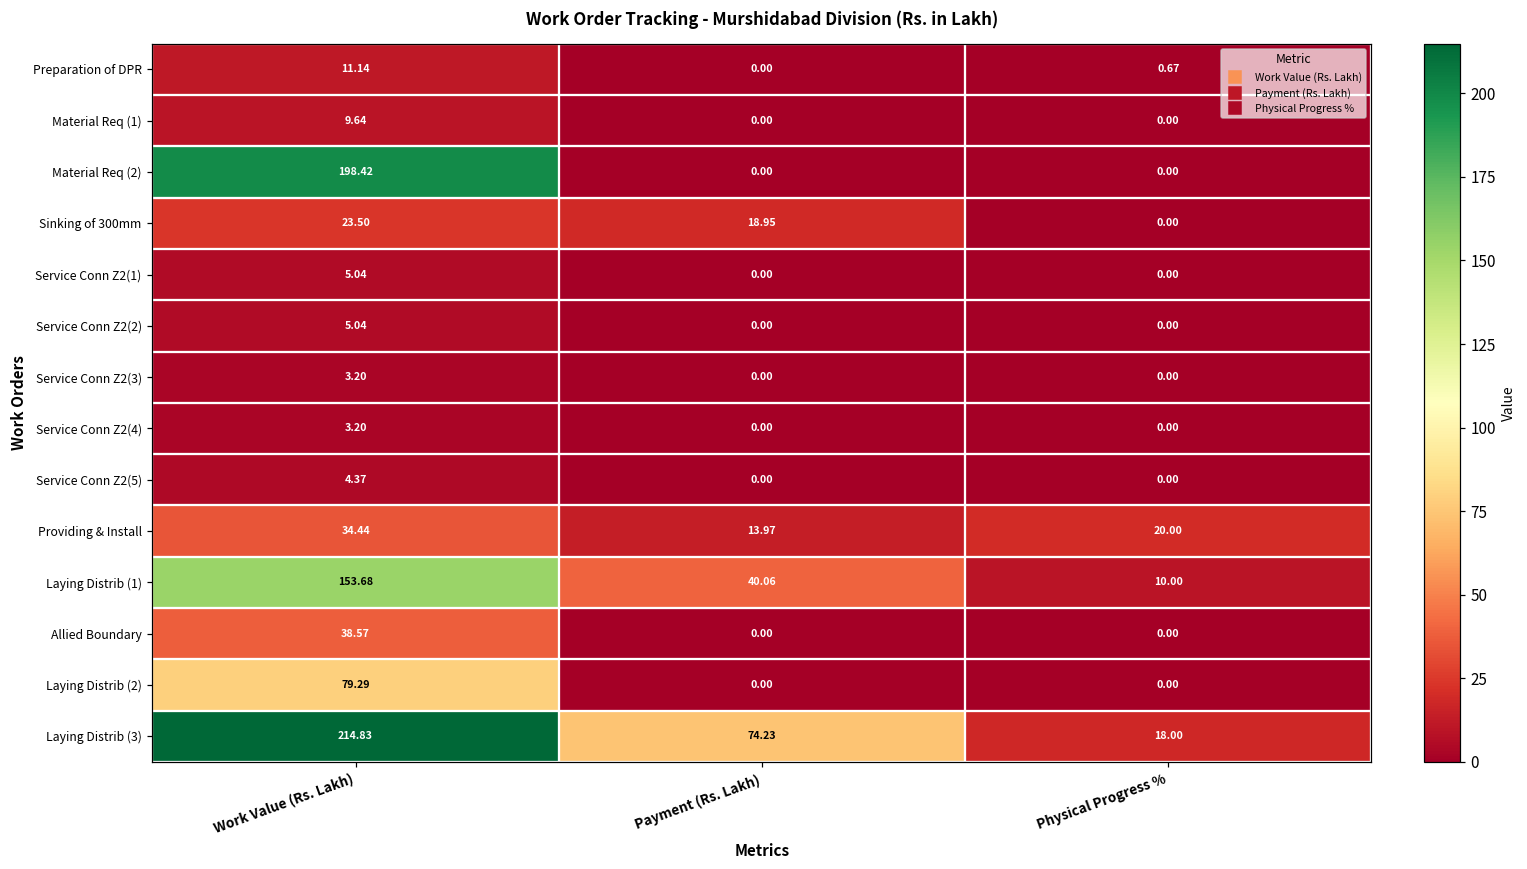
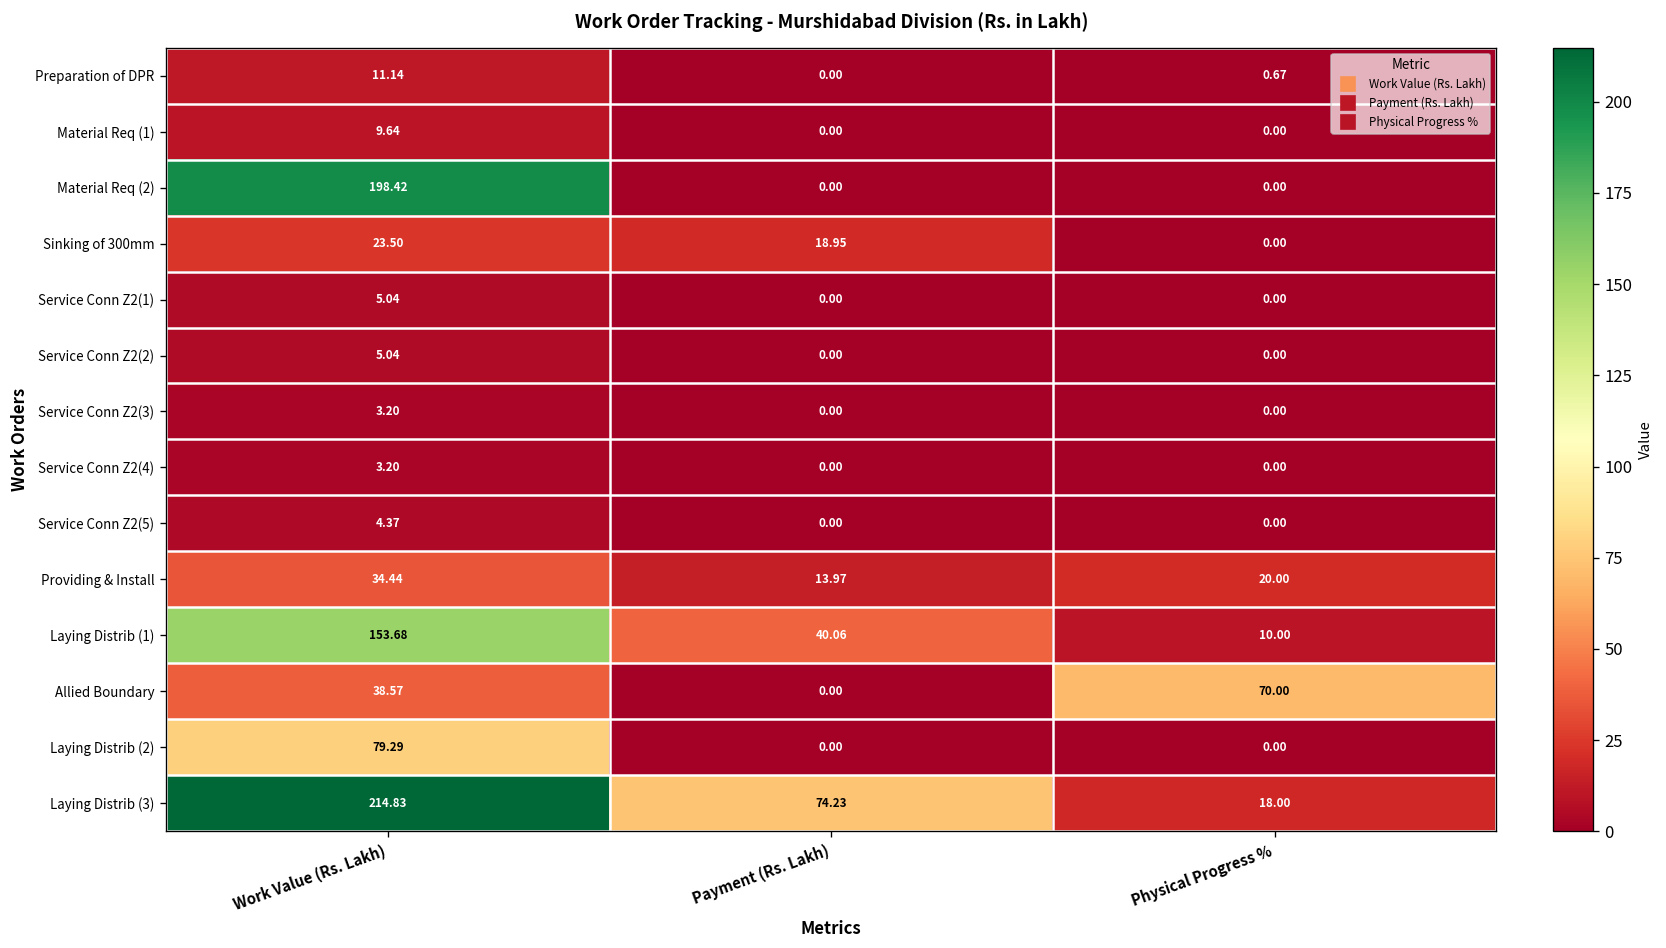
Allied Boundary, Physical Progress %: 0.00 -> 70.00
